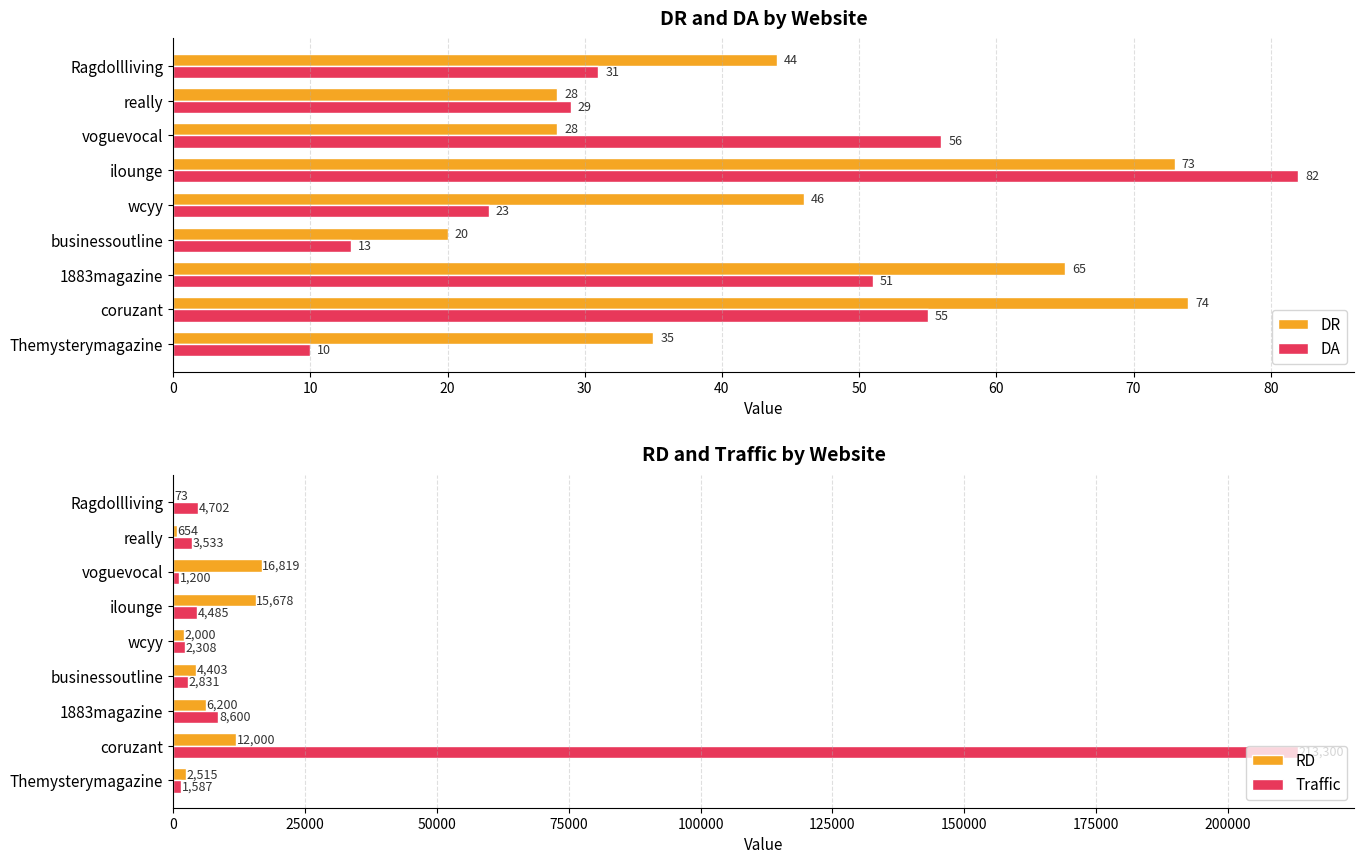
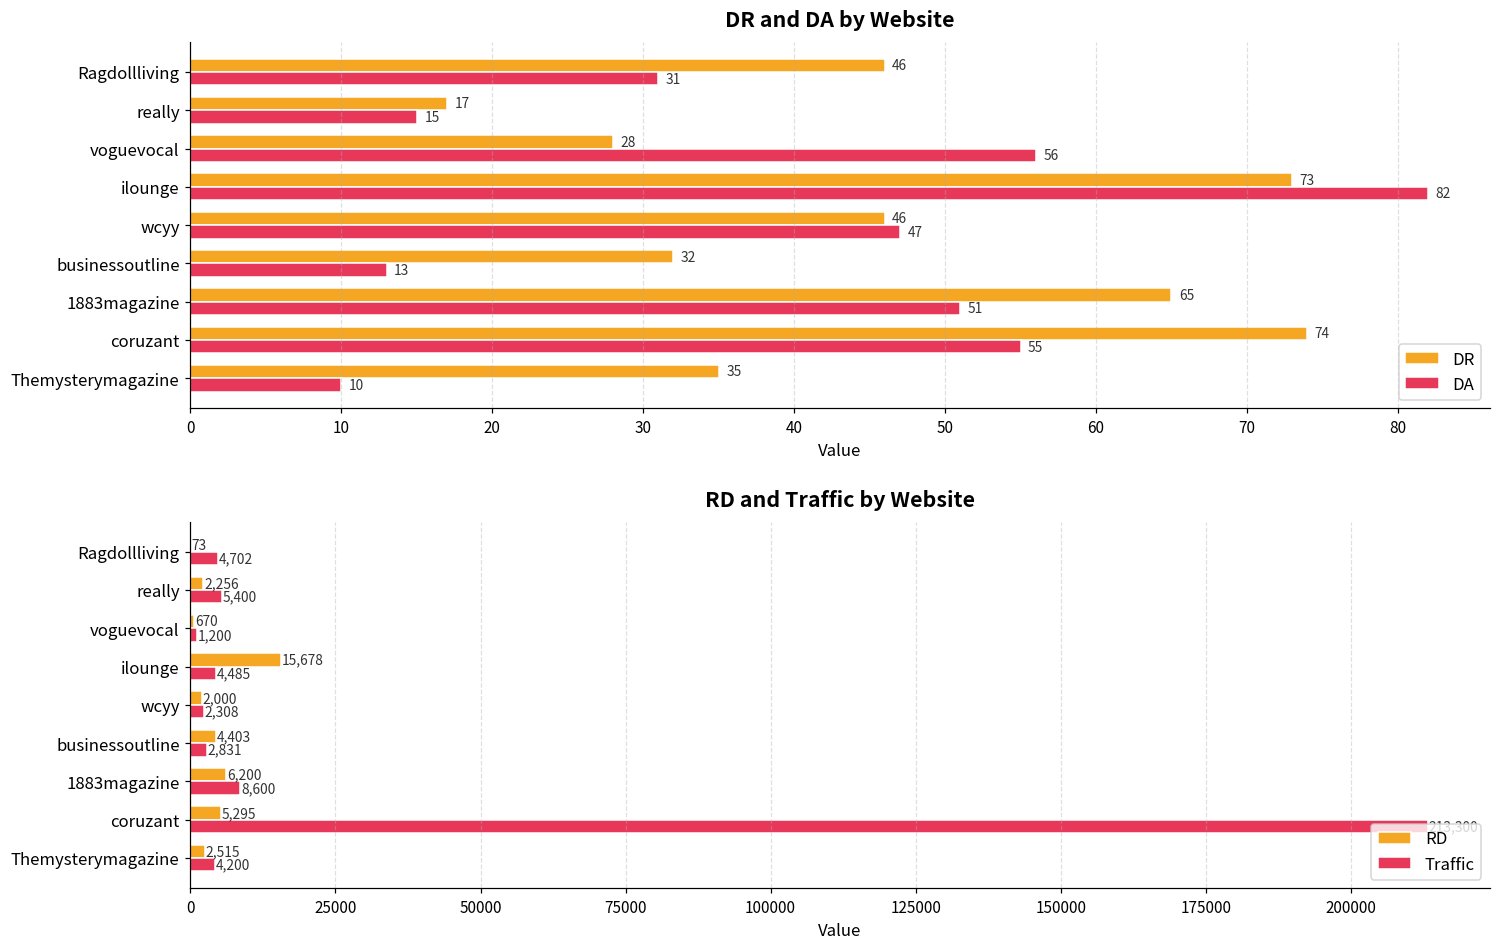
DR and DA by Website, DR, Ragdollliving: 44 -> 46
DR and DA by Website, DR, really: 28 -> 17
DR and DA by Website, DA, really: 29 -> 15
DR and DA by Website, DA, wcyy: 23 -> 47
DR and DA by Website, DR, businessoutline: 20 -> 32
RD and Traffic by Website, RD, really: 654 -> 2,256
RD and Traffic by Website, Traffic, really: 3,533 -> 5,400
RD and Traffic by Website, RD, voguevocal: 16,819 -> 670
RD and Traffic by Website, RD, coruzant: 12,000 -> 5,295
RD and Traffic by Website, Traffic, Themysterymagazine: 1,587 -> 4,200
